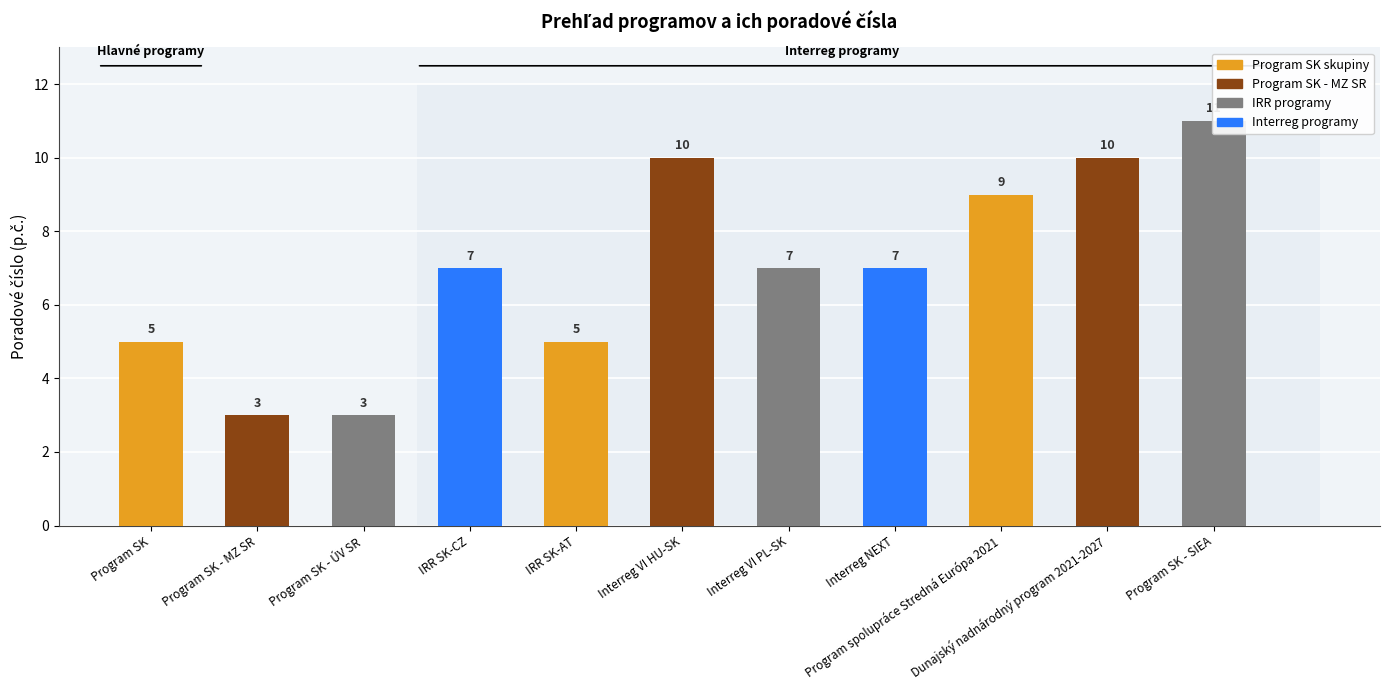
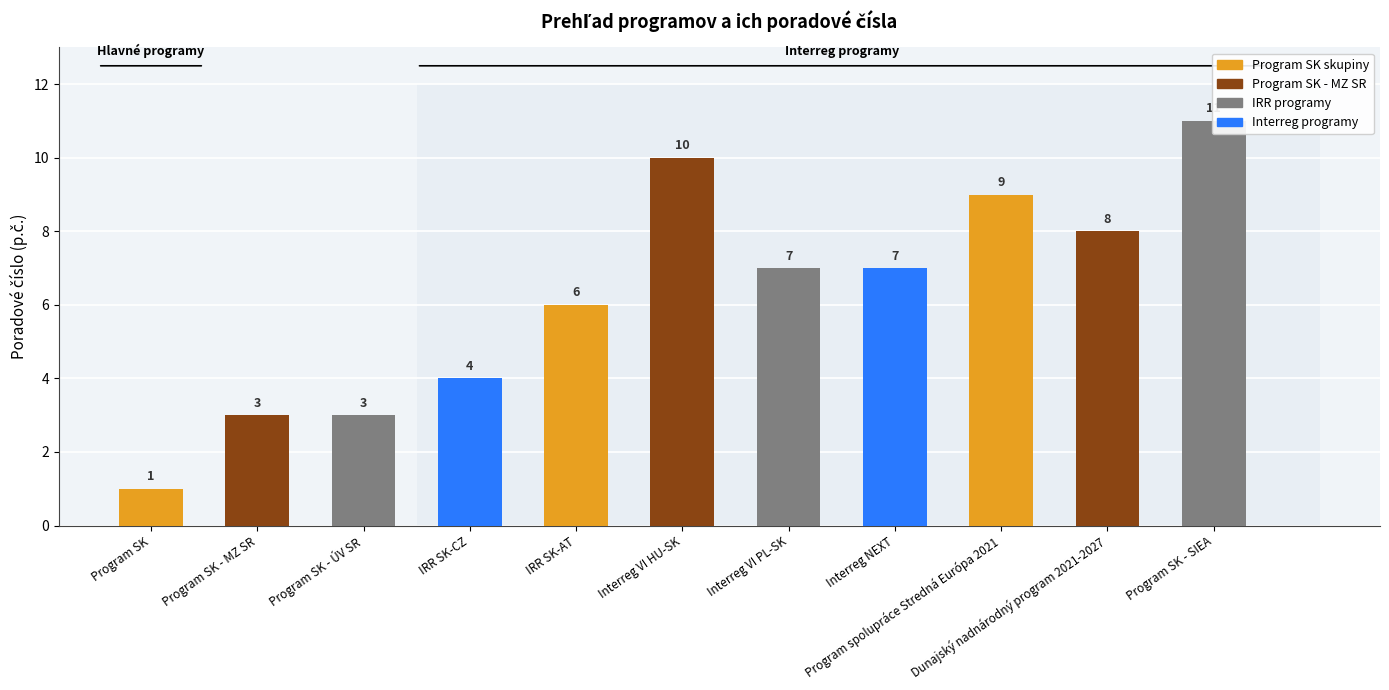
Program SK: 5 -> 1
IRR SK-CZ: 7 -> 4
IRR SK-AT: 5 -> 6
Dunajský nadnárodný program 2021-2027: 10 -> 8
